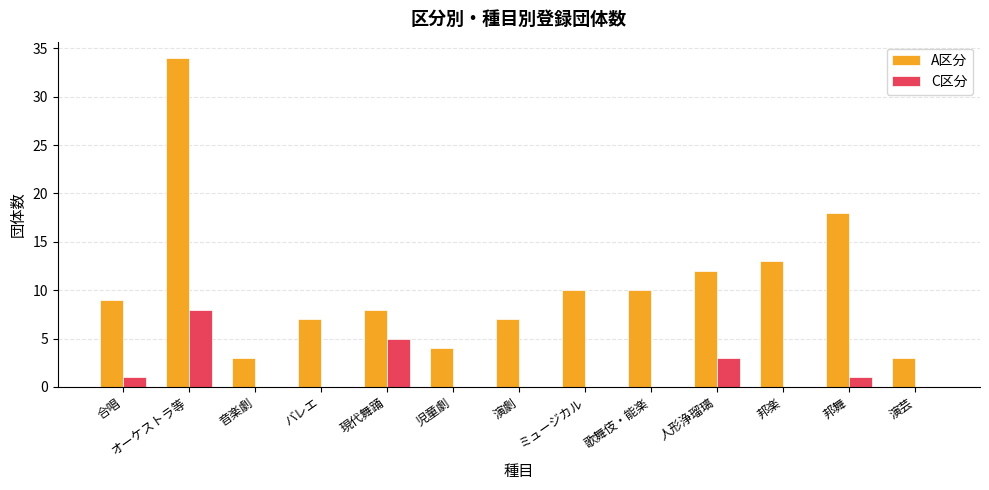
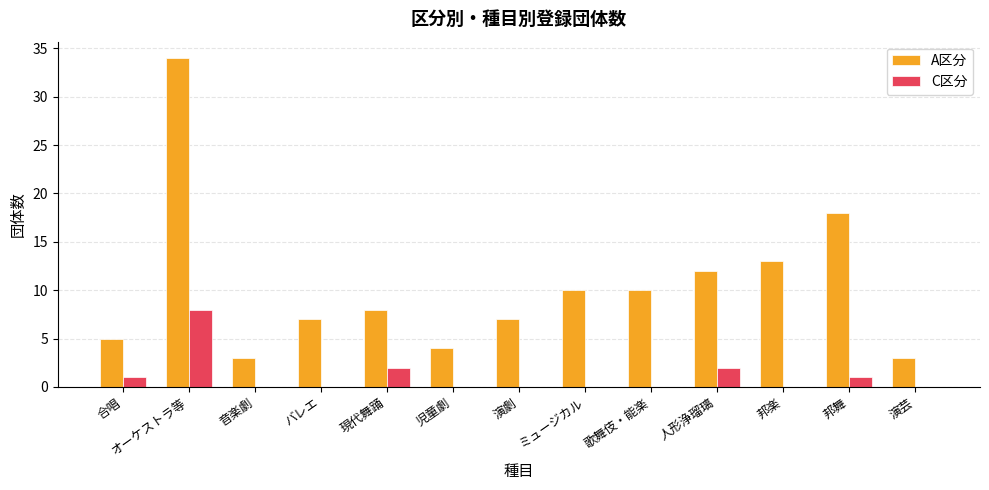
A区分, 合唱: 9 -> 5
C区分, 現代舞踊: 5 -> 2
C区分, 人形浄瑠璃: 3 -> 2
